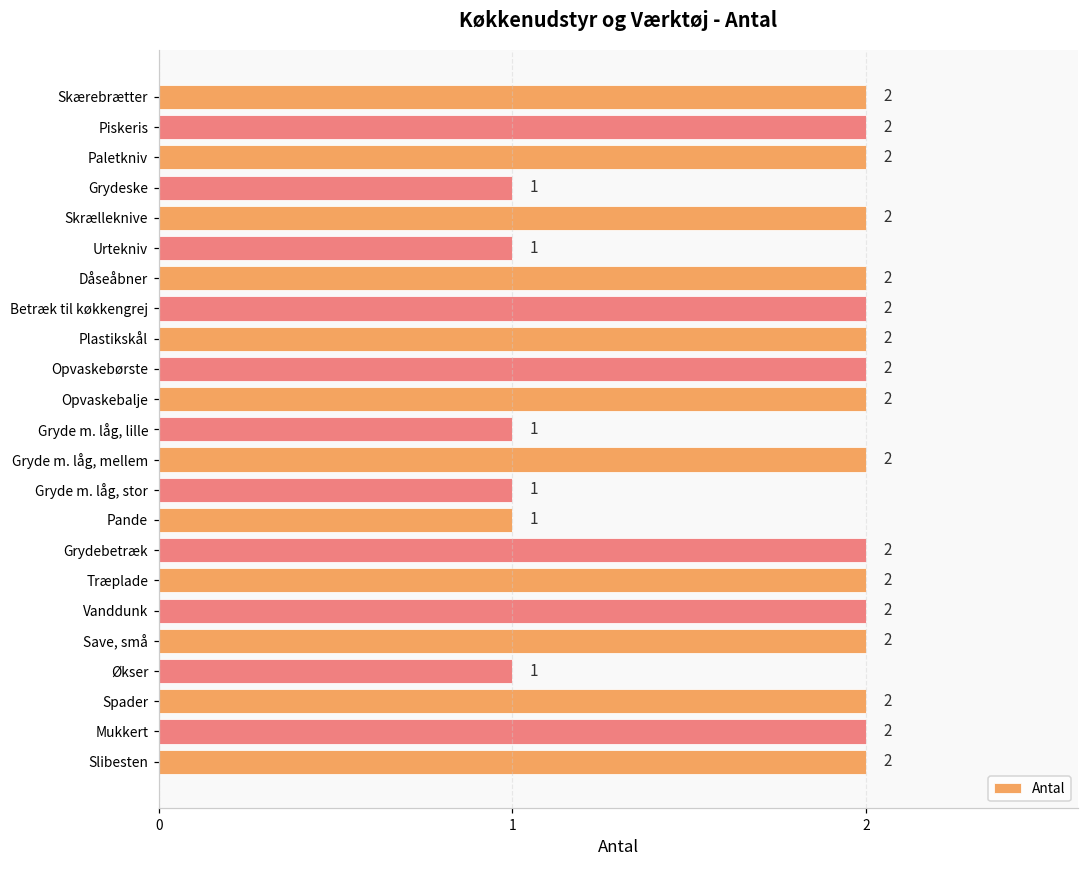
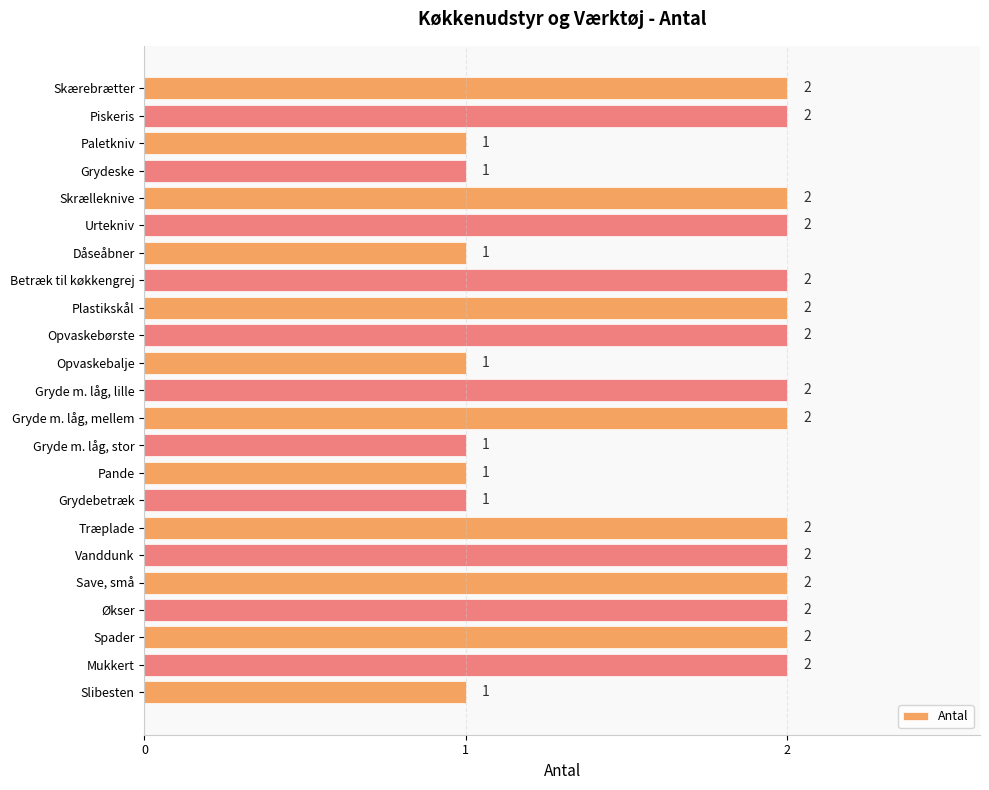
Paletkniv: 2 -> 1
Urtekniv: 1 -> 2
Dåseåbner: 2 -> 1
Opvaskebalje: 2 -> 1
Gryde m. låg, lille: 1 -> 2
Grydebetræk: 2 -> 1
Økser: 1 -> 2
Slibesten: 2 -> 1
